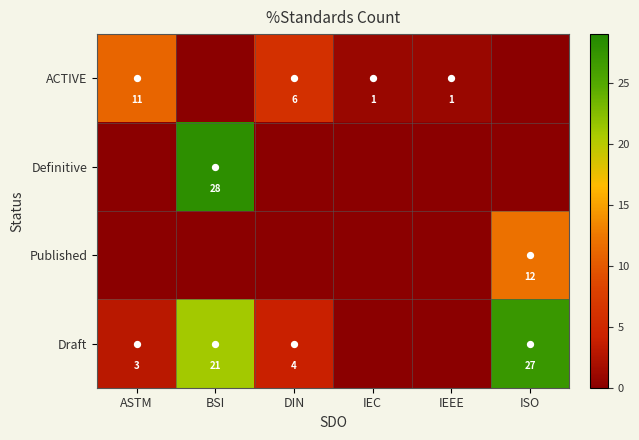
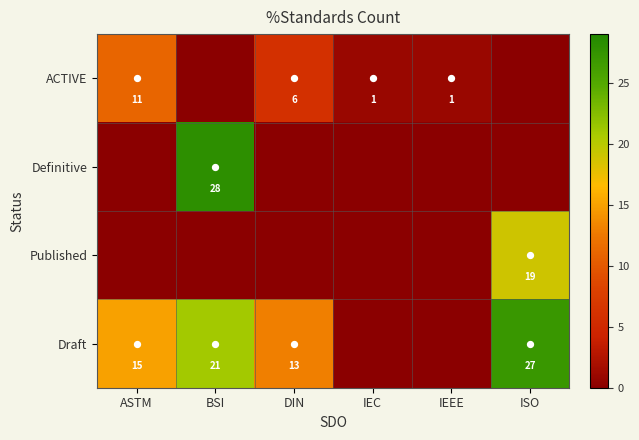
Published, ISO: 12 -> 19
Draft, ASTM: 3 -> 15
Draft, DIN: 4 -> 13
